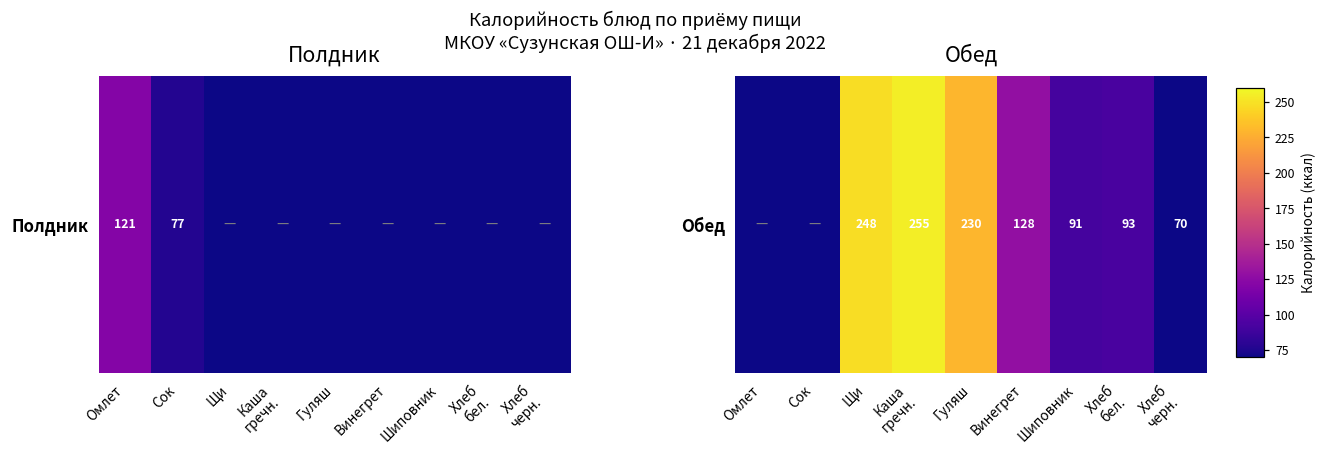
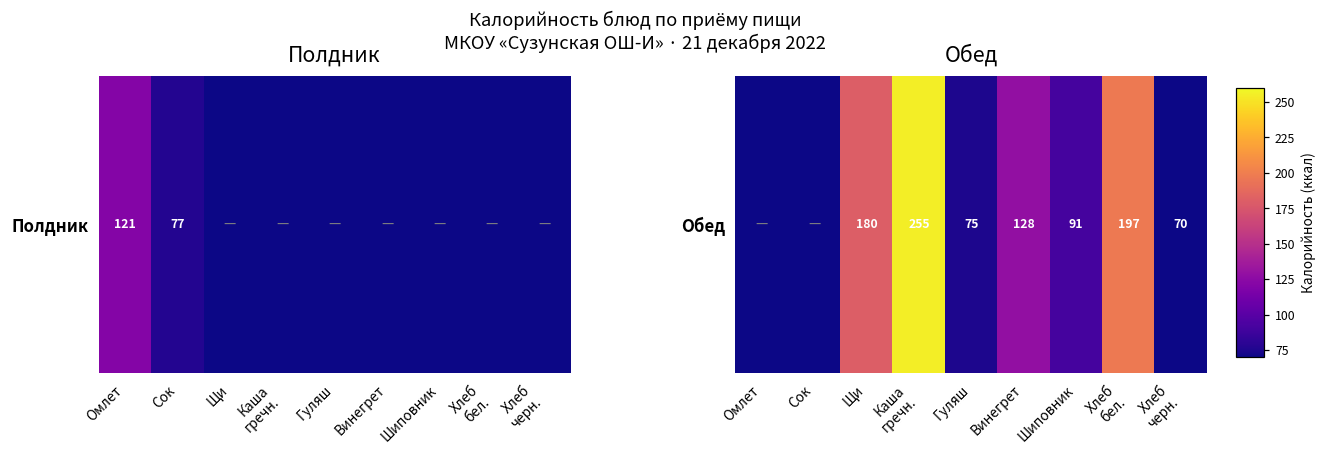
Обед, Обед, Щи: 248 -> 180
Обед, Обед, Гуляш: 230 -> 75
Обед, Обед, Хлеб бел.: 93 -> 197
